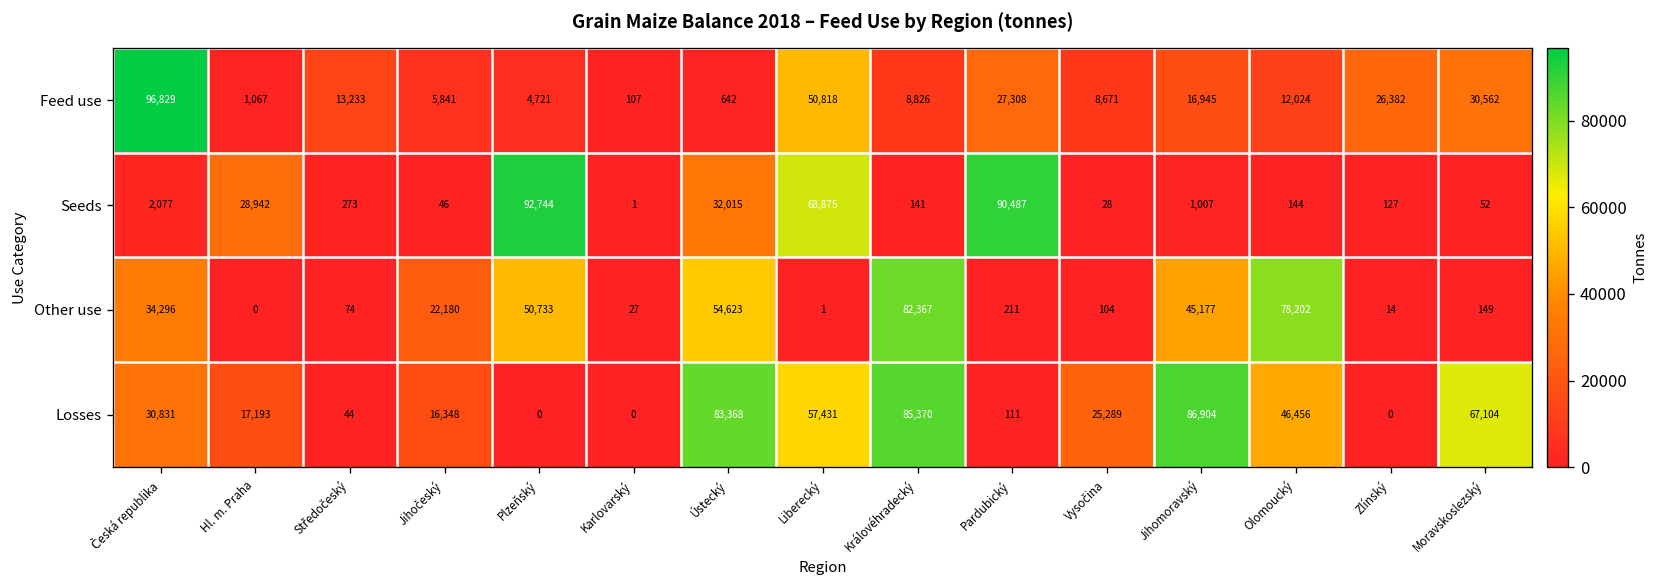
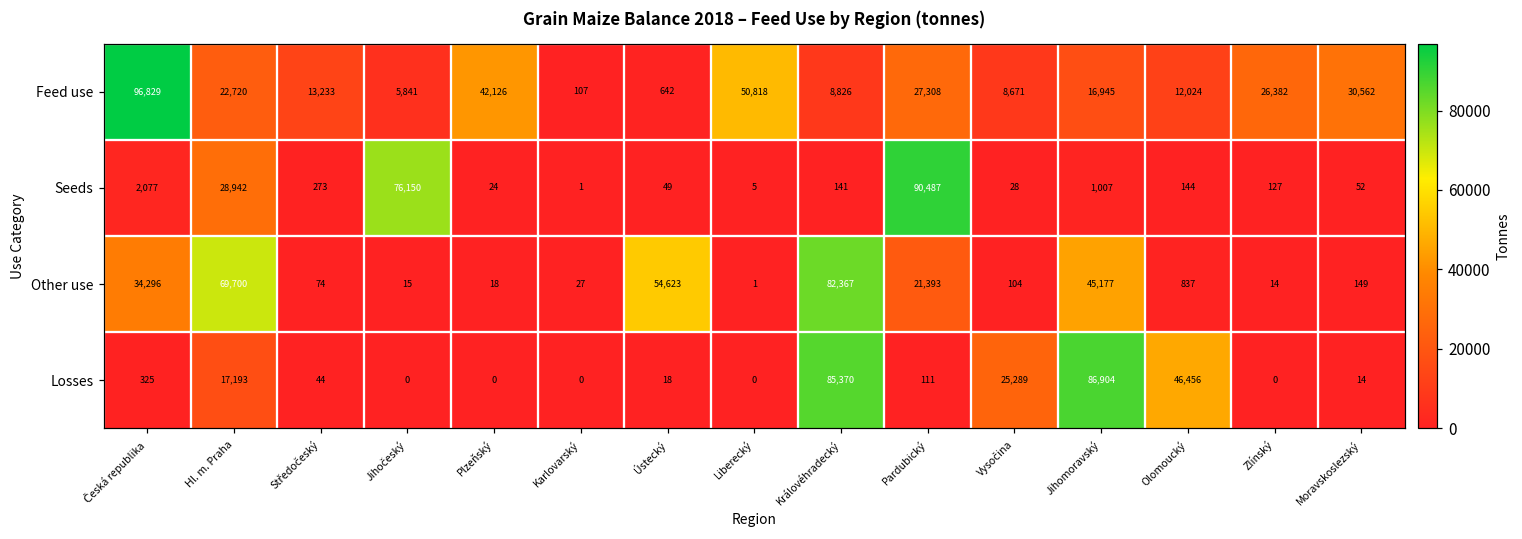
Feed use, Hl. m. Praha: 1,067 -> 22,720
Feed use, Plzeňský: 4,721 -> 42,126
Seeds, Jihočeský: 46 -> 76,150
Seeds, Plzeňský: 92,744 -> 24
Seeds, Ústecký: 32,015 -> 49
Seeds, Liberecký: 68,875 -> 5
Other use, Hl. m. Praha: 0 -> 69,700
Other use, Jihočeský: 22,180 -> 15
Other use, Plzeňský: 50,733 -> 18
Other use, Pardubický: 211 -> 21,393
Other use, Olomoucký: 78,202 -> 837
Losses, Česká republika: 30,831 -> 325
Losses, Jihočeský: 16,348 -> 0
Losses, Ústecký: 83,368 -> 18
Losses, Liberecký: 57,431 -> 0
Losses, Moravskoslezský: 67,104 -> 14
